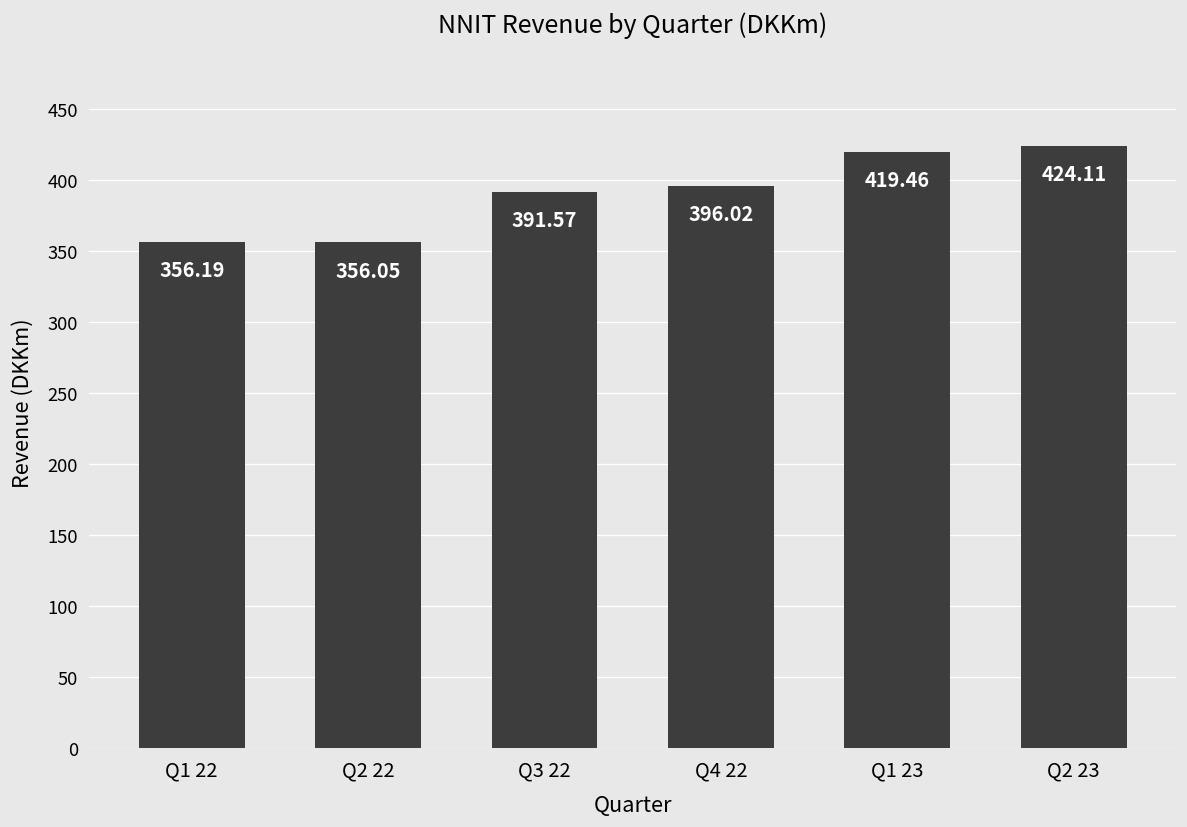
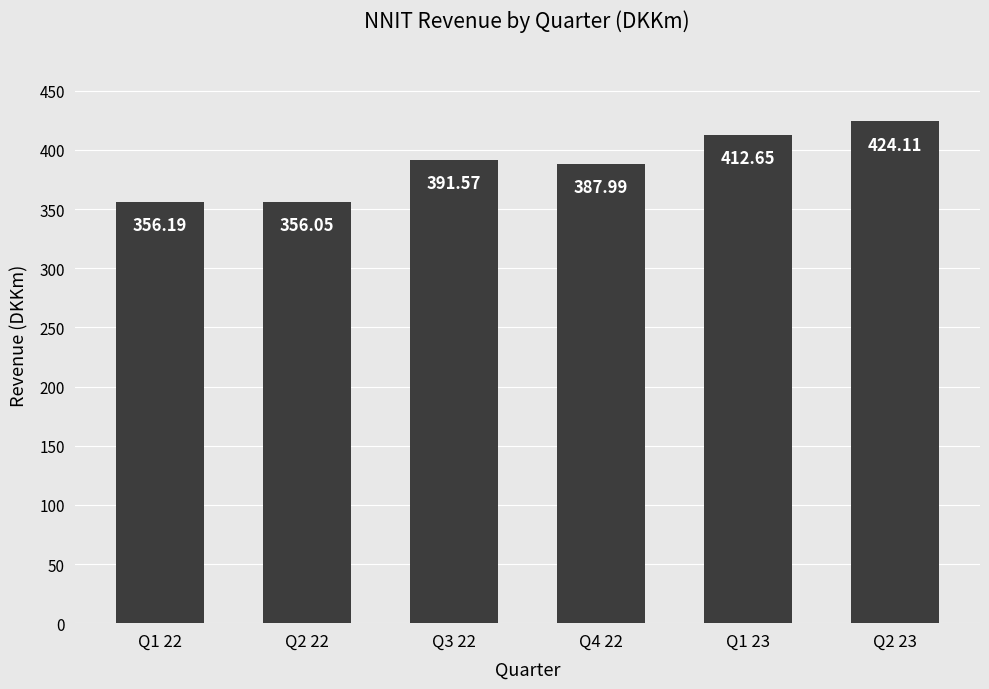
Q4 22: 396.02 -> 387.99
Q1 23: 419.46 -> 412.65
